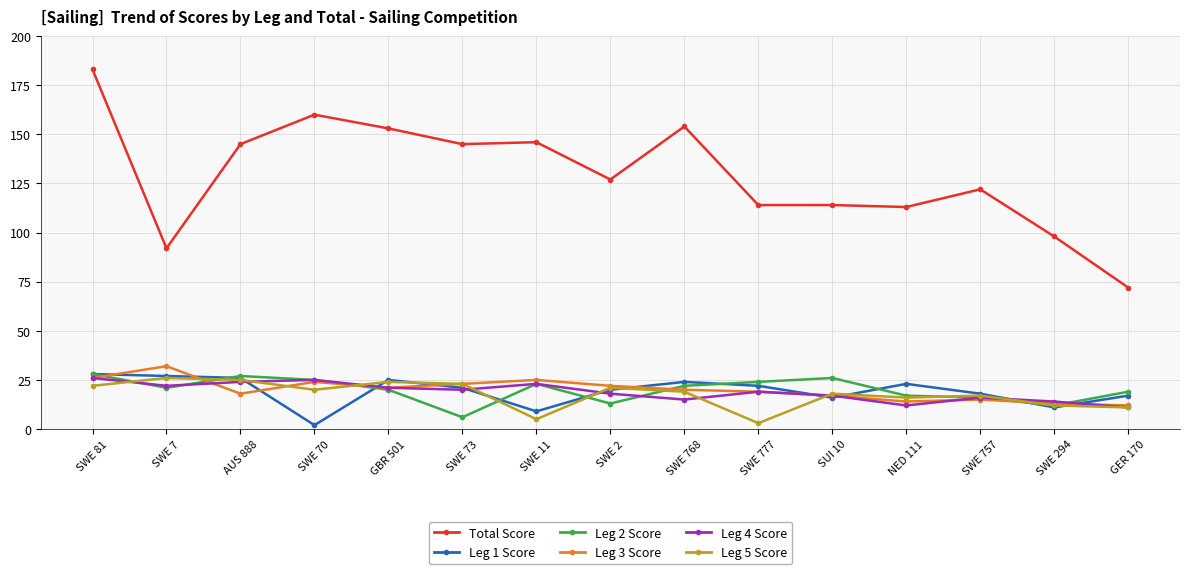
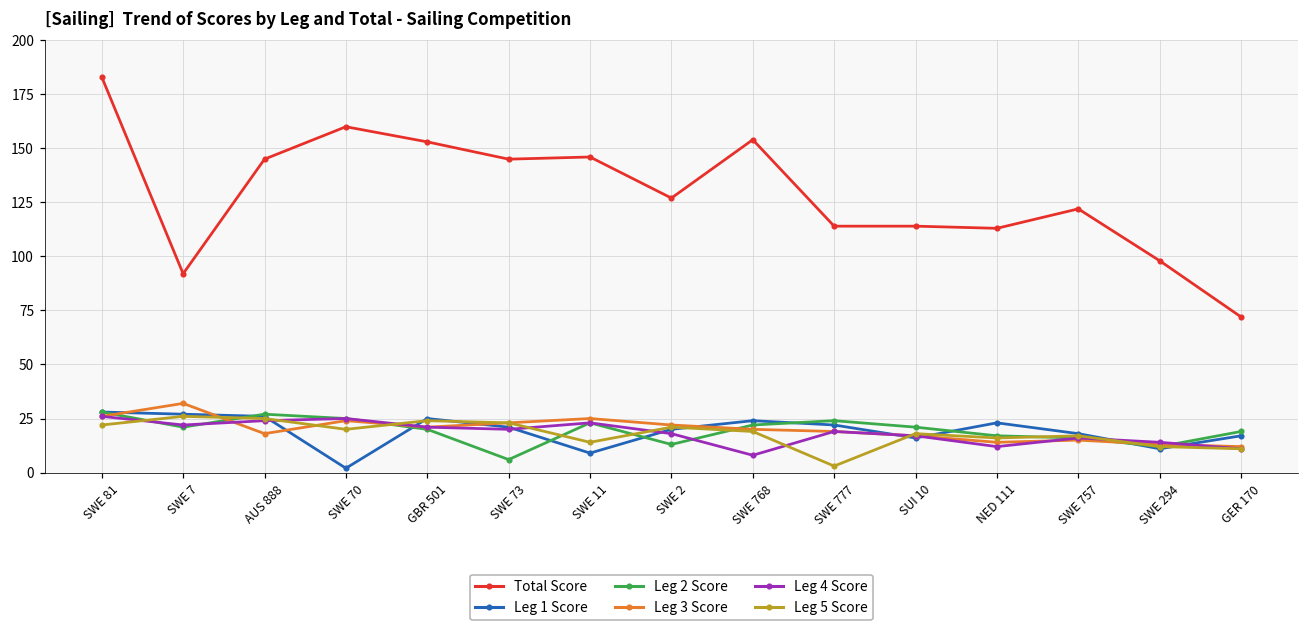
Leg 5 Score, SWE 11: 5 -> 14
Leg 4 Score, SWE 768: 15 -> 8
Leg 2 Score, SUI 10: 26 -> 21
